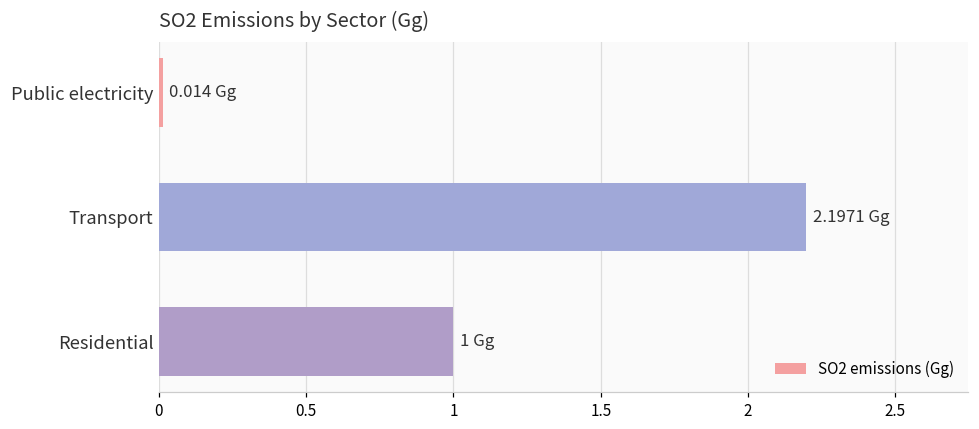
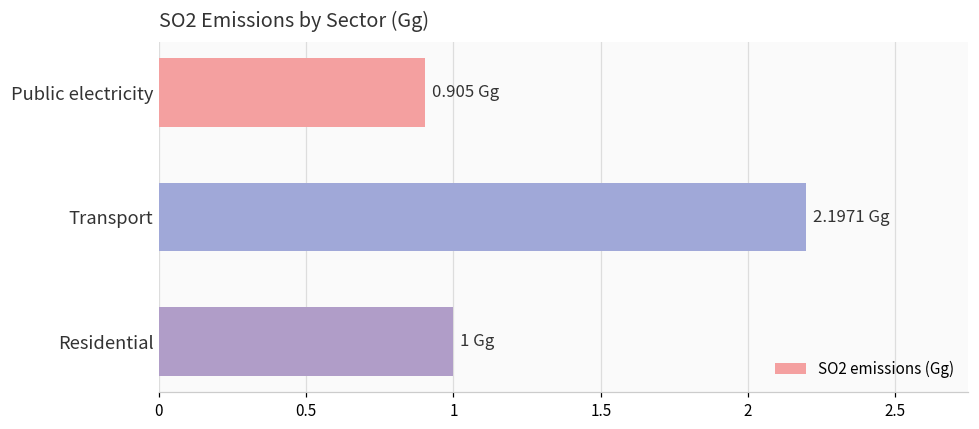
Public electricity: 0.014 -> 0.905
